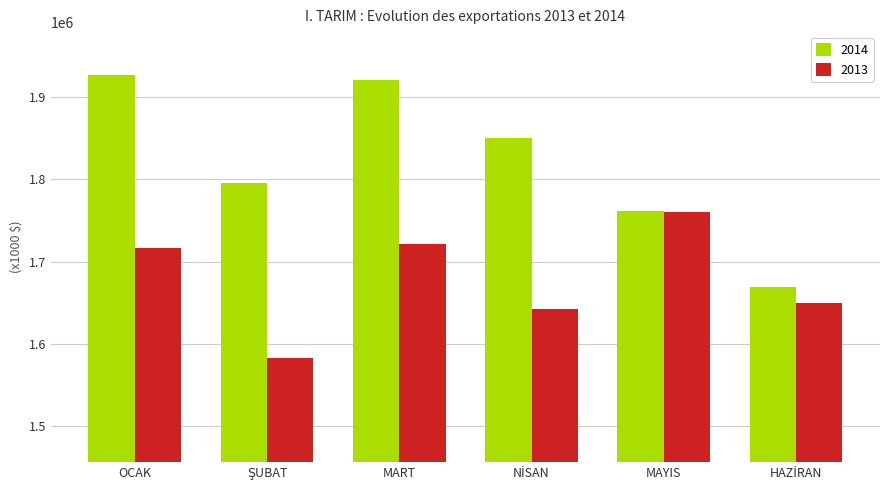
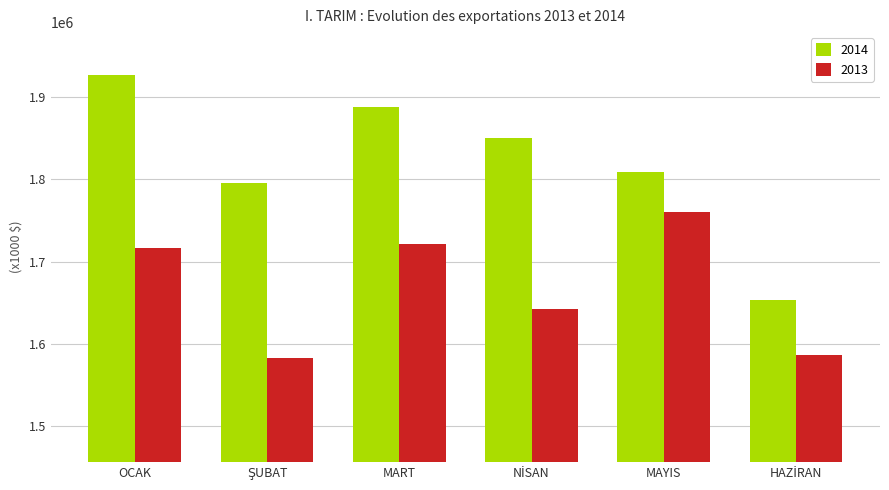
2014, MART: 1920000 -> 1890000
2014, MAYIS: 1760000 -> 1810000
2014, HAZİRAN: 1670000 -> 1650000
2013, HAZİRAN: 1650000 -> 1590000
